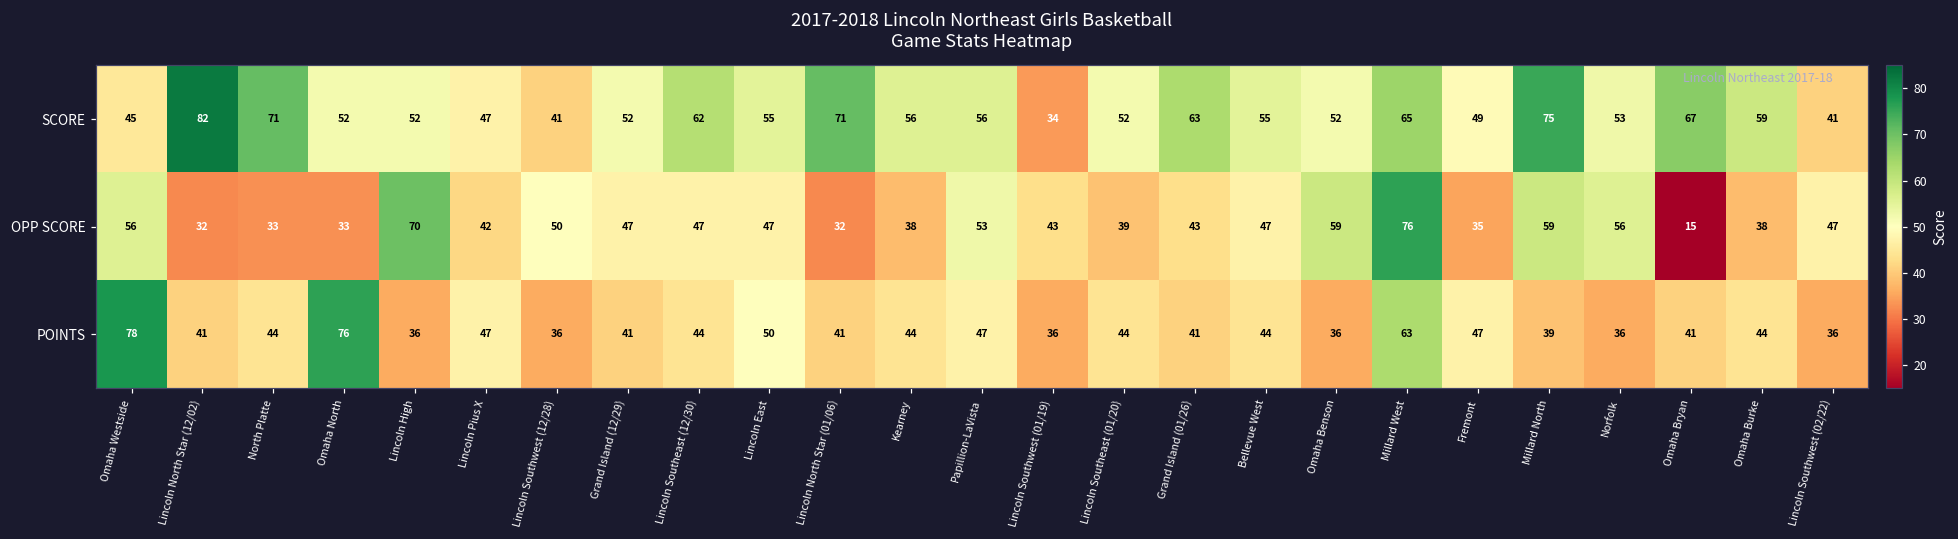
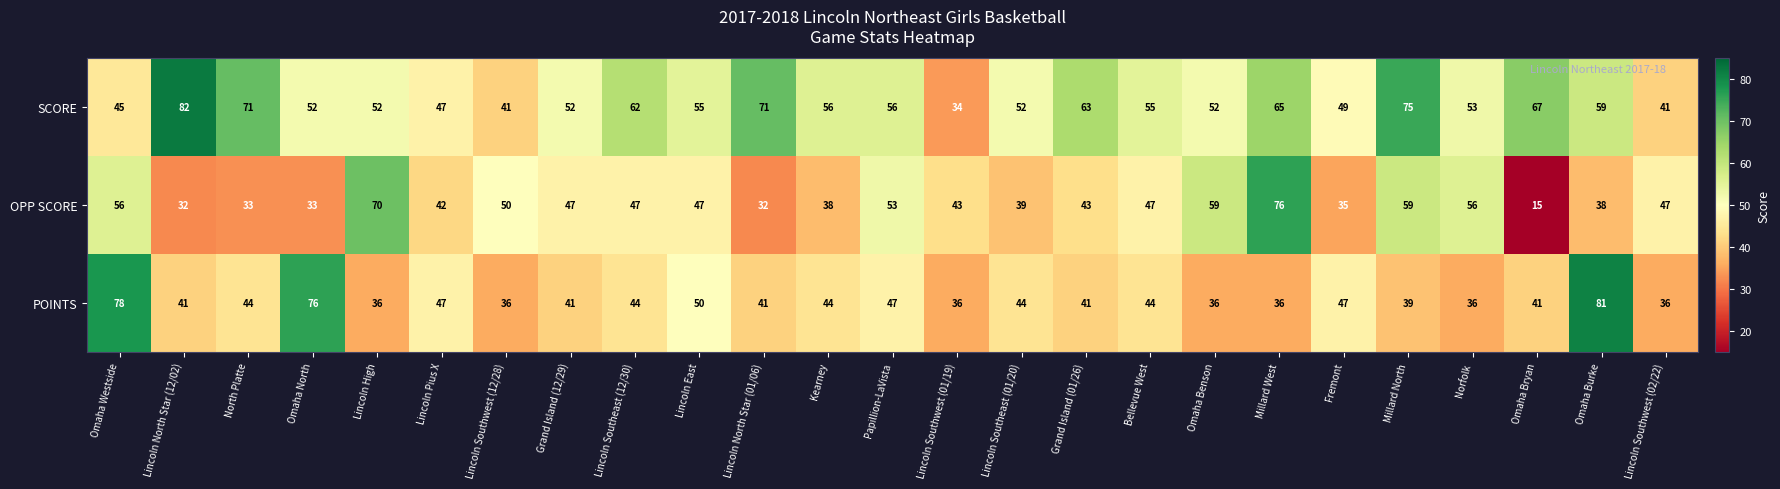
POINTS, Millard West: 63 -> 36
POINTS, Omaha Burke: 44 -> 81
